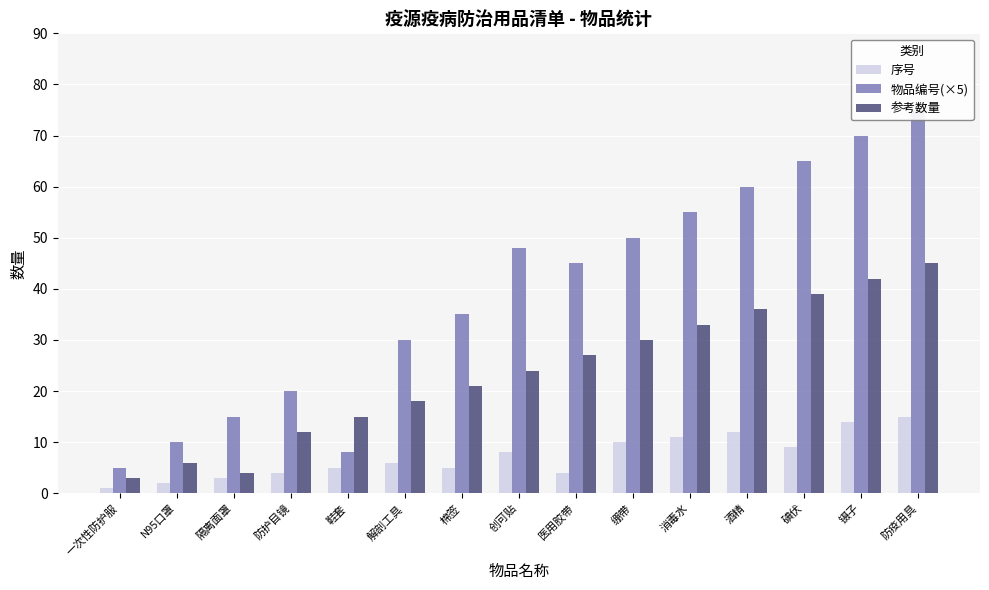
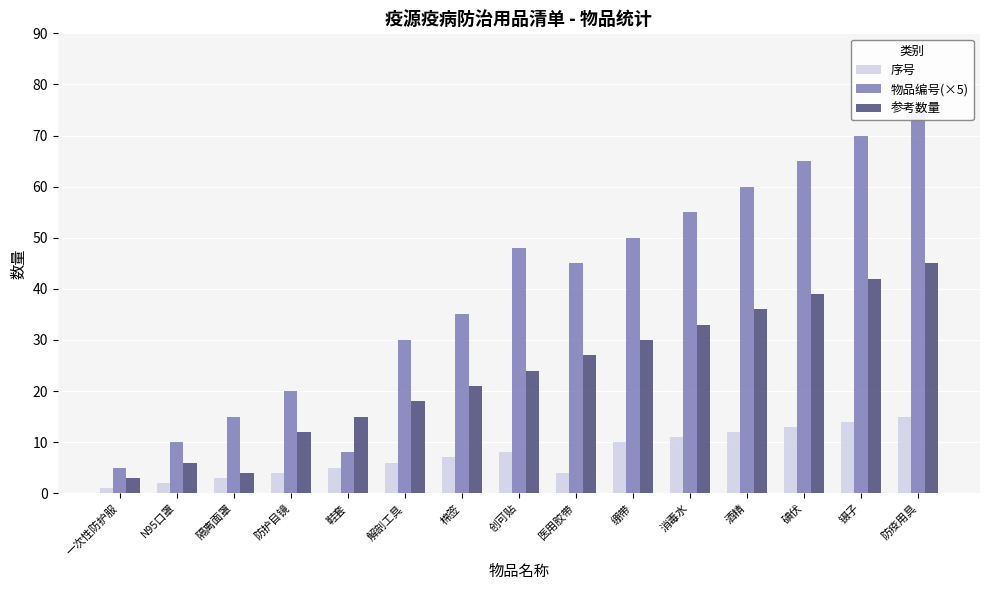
序号, 棉签: 5 -> 7
序号, 碘伏: 9 -> 13
